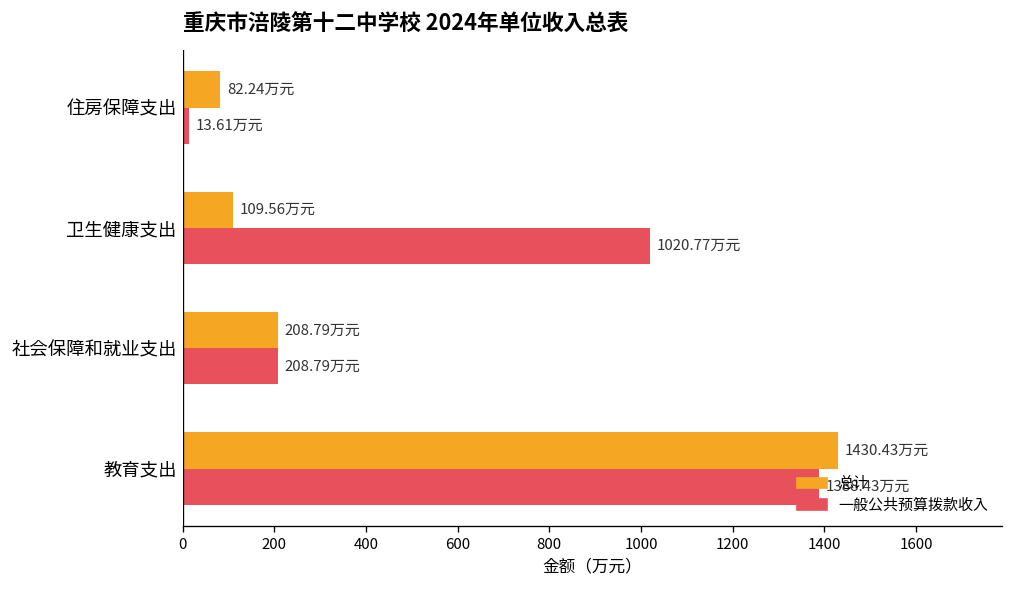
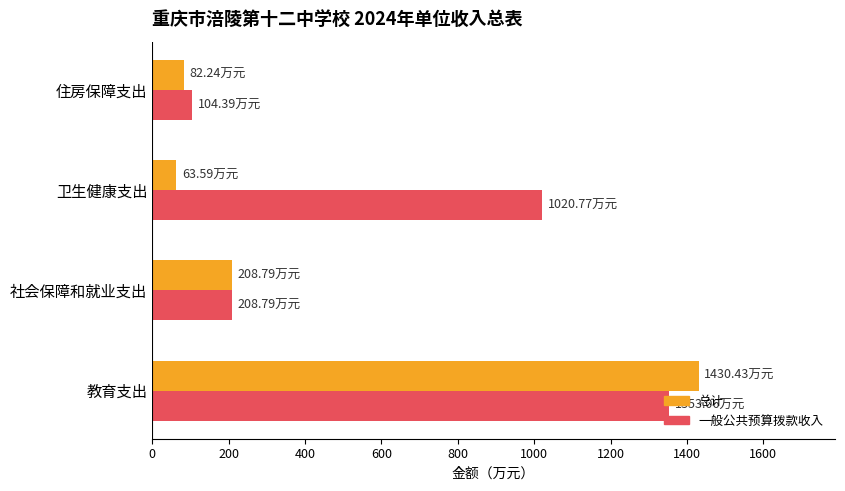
一般公共预算拨款收入, 住房保障支出: 13.61 -> 104.39
总计, 卫生健康支出: 109.56 -> 63.59
一般公共预算拨款收入, 教育支出: 1388.43 -> 1353.06
